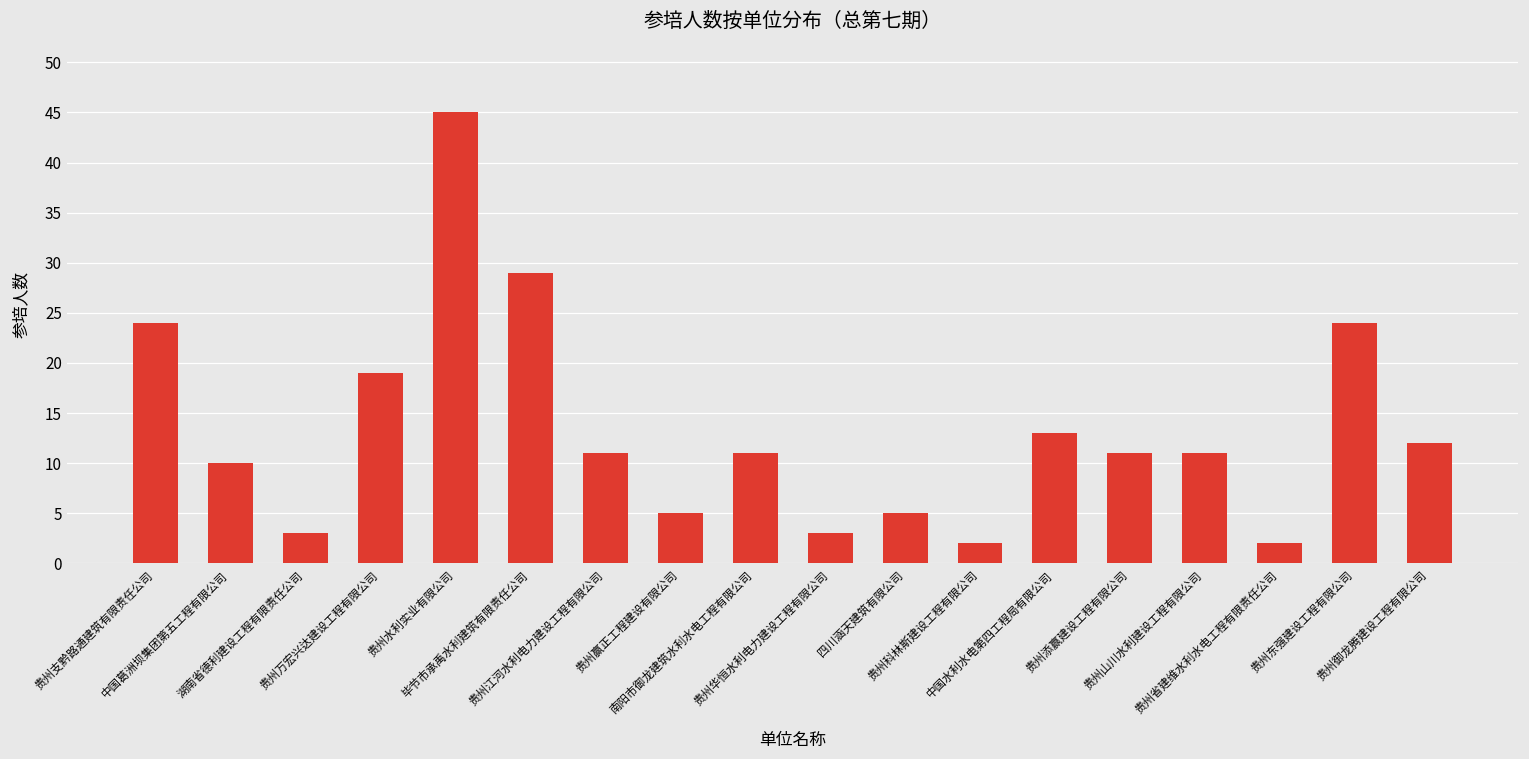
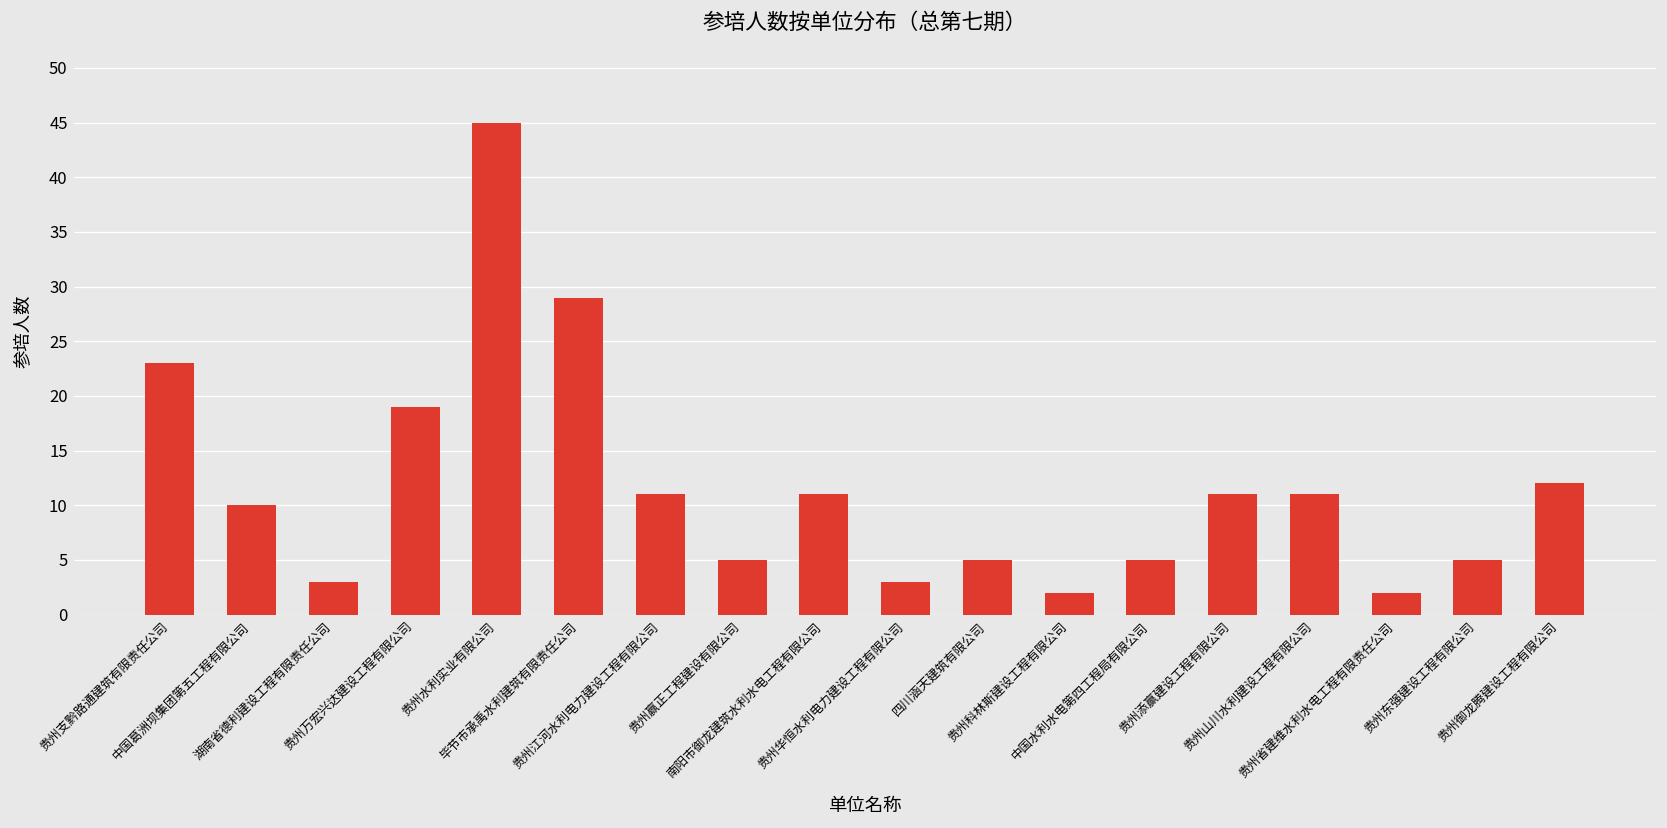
贵州支黔路通建筑有限责任公司: 24 -> 23
中国水利水电第四工程局有限公司: 13 -> 5
贵州东强建设工程有限公司: 24 -> 5
